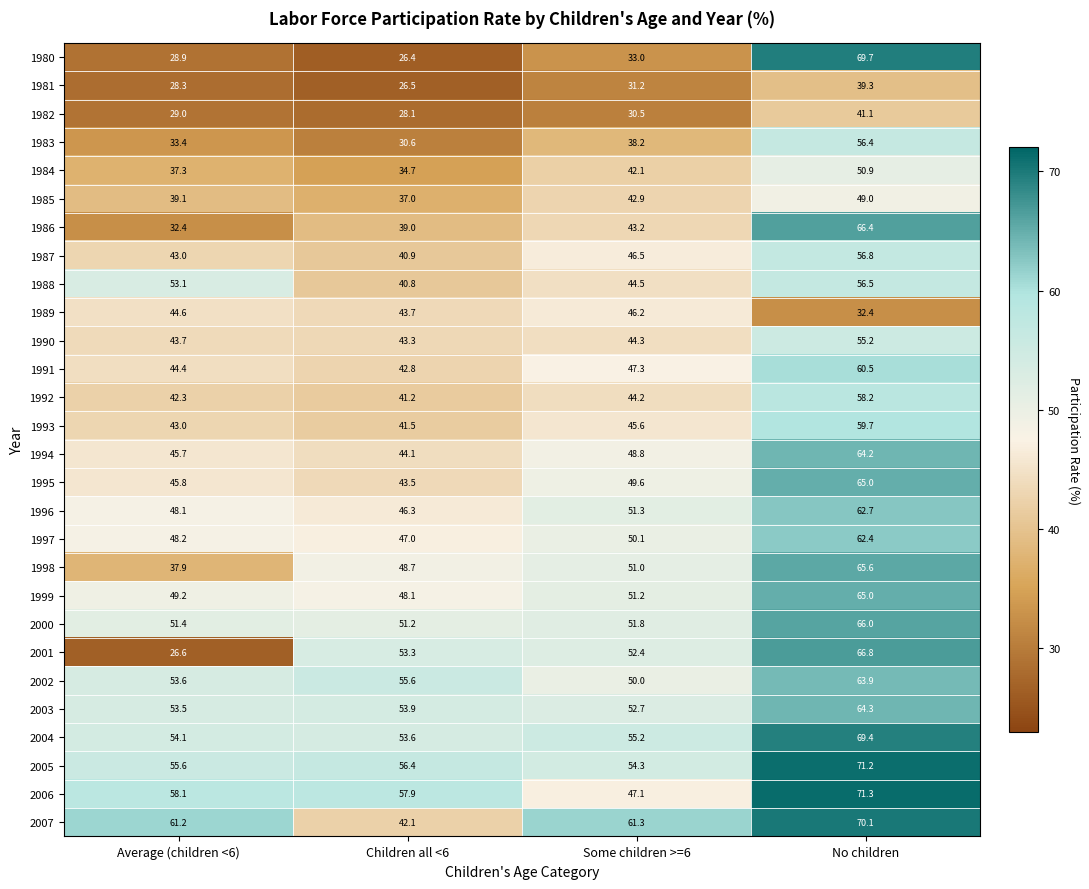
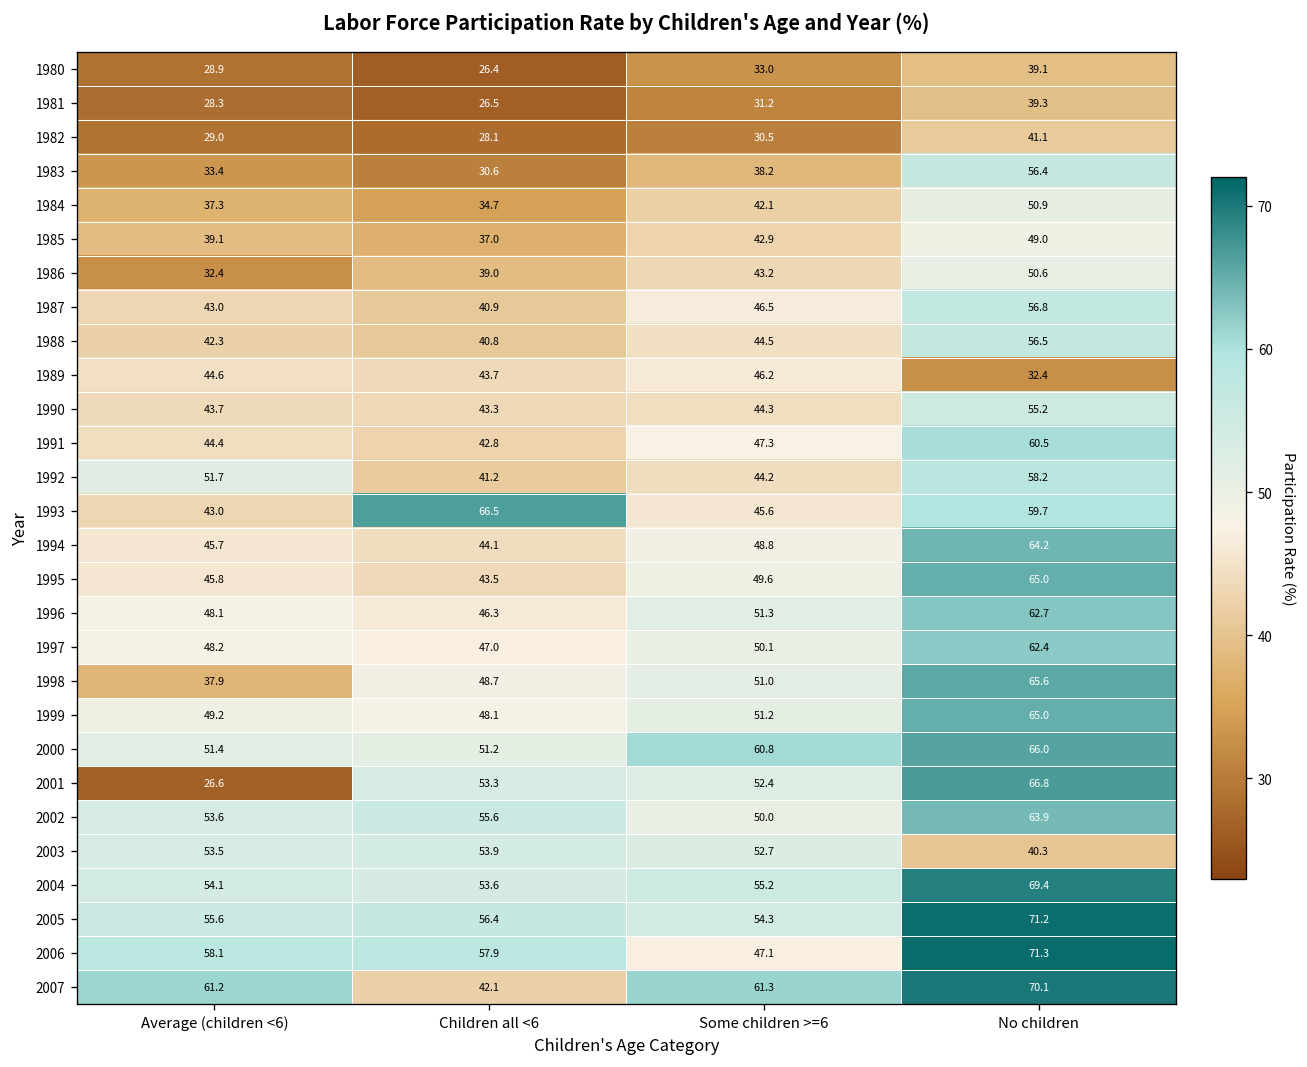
1980, No children: 69.7 -> 39.1
1986, No children: 66.4 -> 50.6
1988, Average (children <6): 53.1 -> 42.3
1992, Average (children <6): 42.3 -> 51.7
1993, Children all <6: 41.5 -> 66.5
2000, Some children >=6: 51.8 -> 60.8
2003, No children: 64.3 -> 40.3
